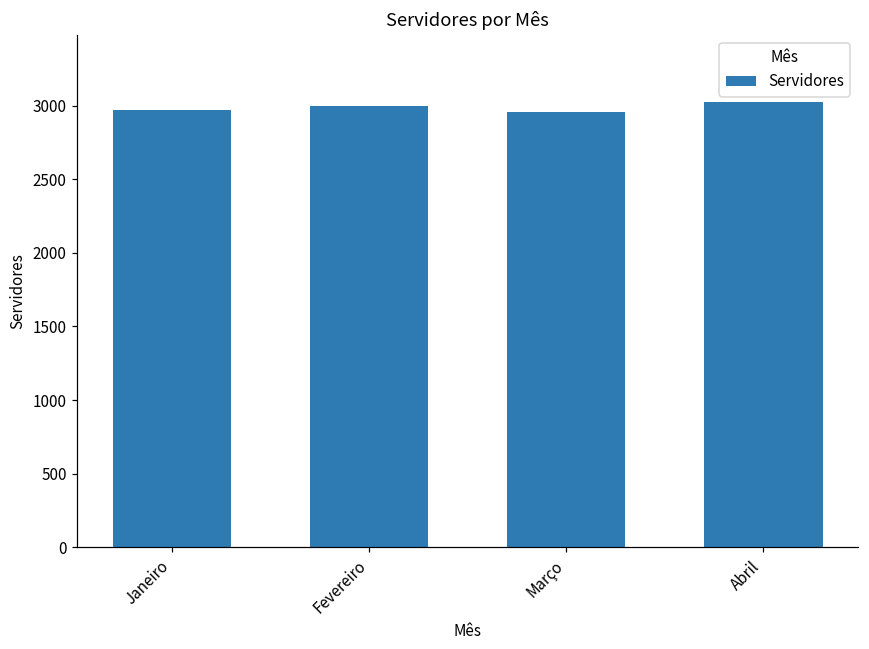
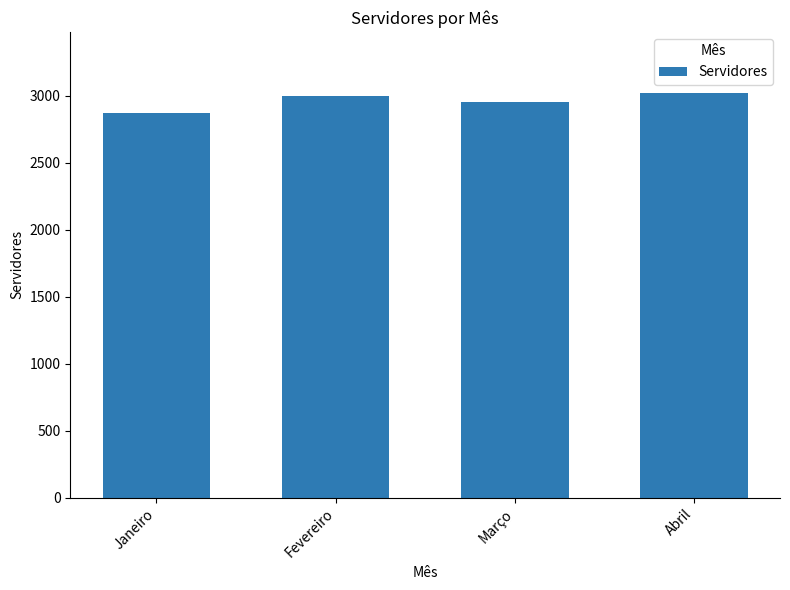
Janeiro: 2970 -> 2870
